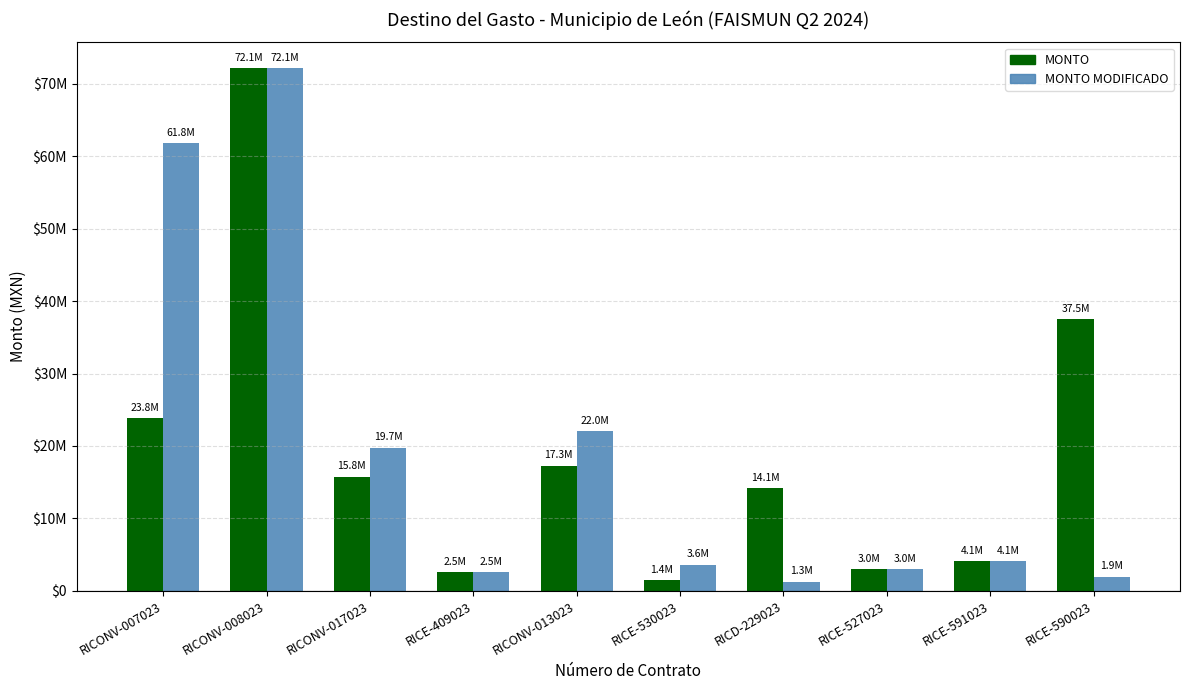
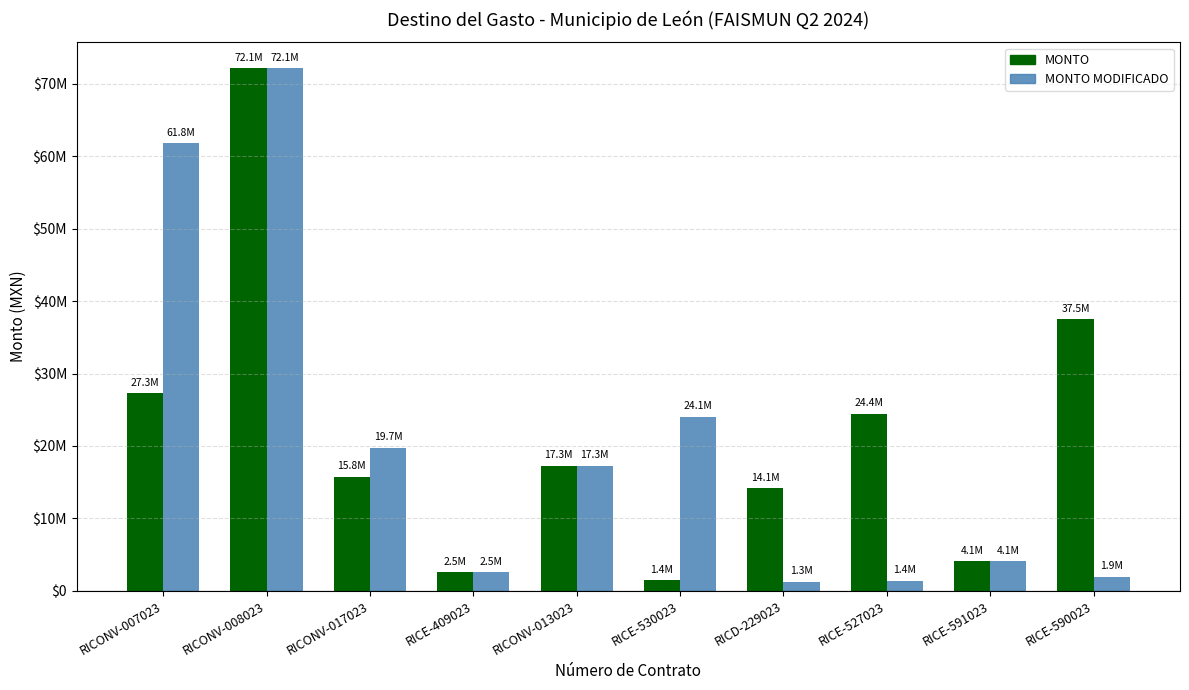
MONTO, RICONV-007023: 23.8M -> 27.3M
MONTO MODIFICADO, RICONV-013023: 22.0M -> 17.3M
MONTO MODIFICADO, RICE-530023: 3.6M -> 24.1M
MONTO, RICE-527023: 3.0M -> 24.4M
MONTO MODIFICADO, RICE-527023: 3.0M -> 1.4M
